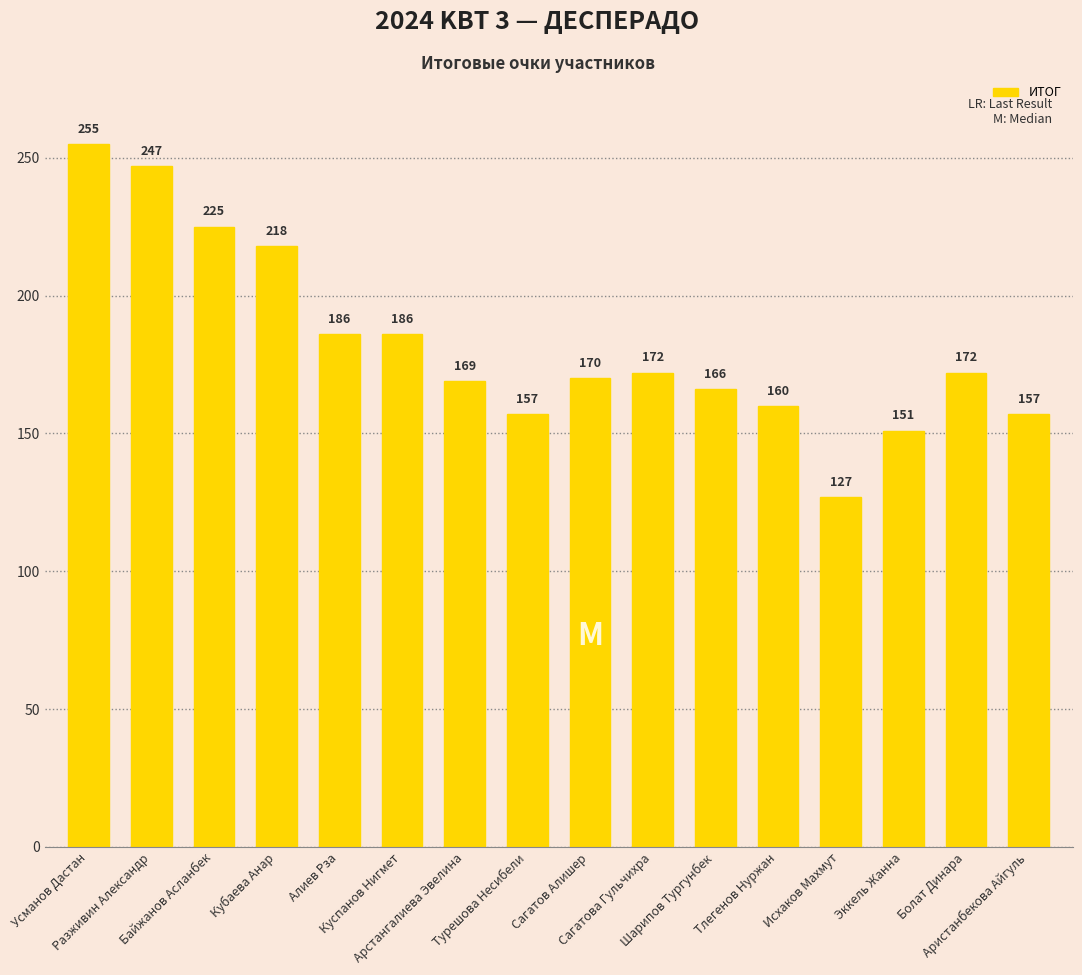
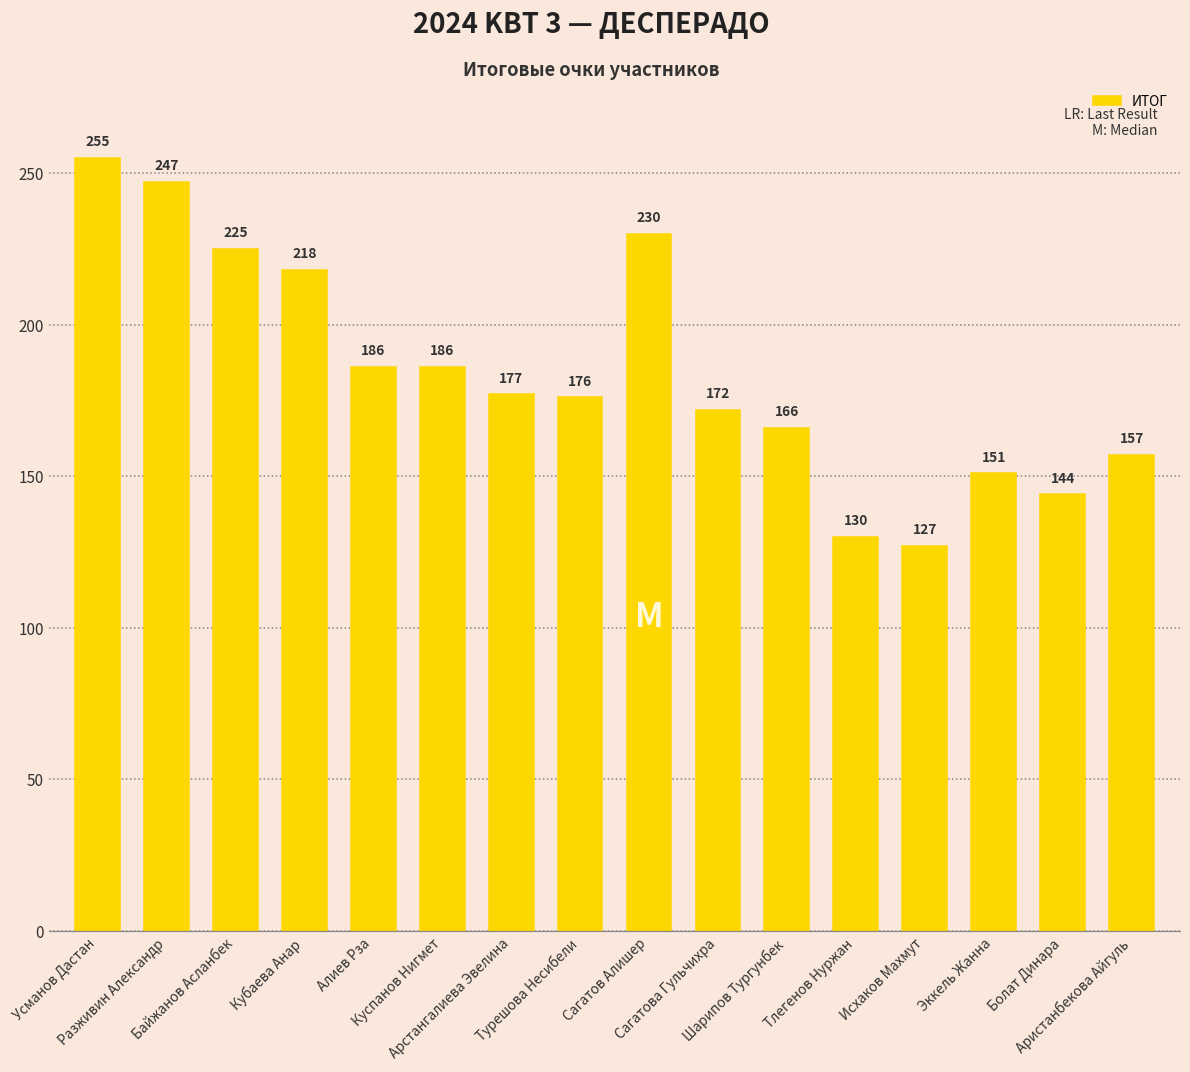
Арстангалиева Эвелина: 169 -> 177
Турешова Несибели: 157 -> 176
Сагатов Алишер: 170 -> 230
Тлегенов Нуржан: 160 -> 130
Болат Динара: 172 -> 144
